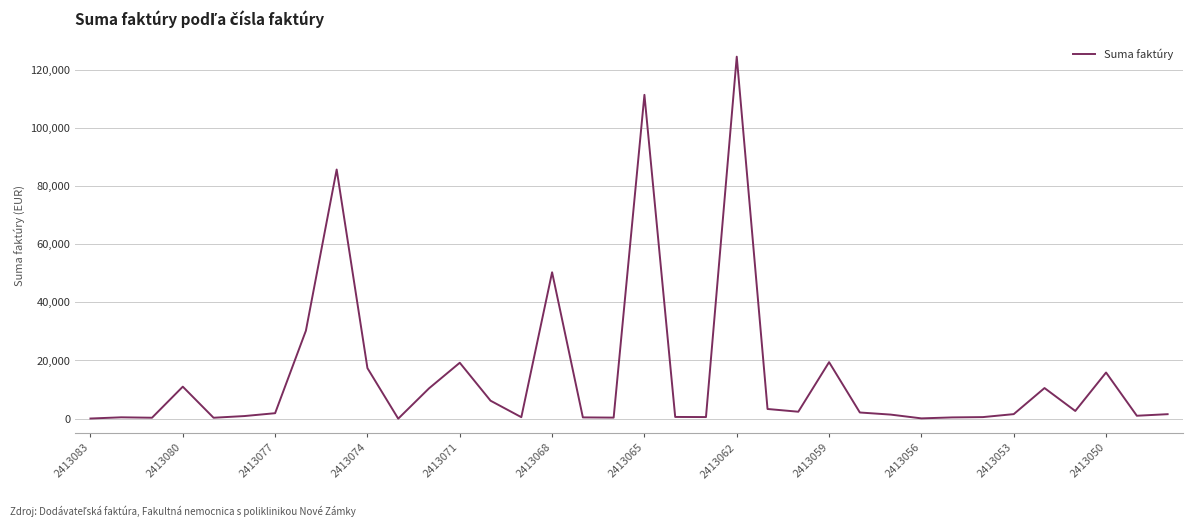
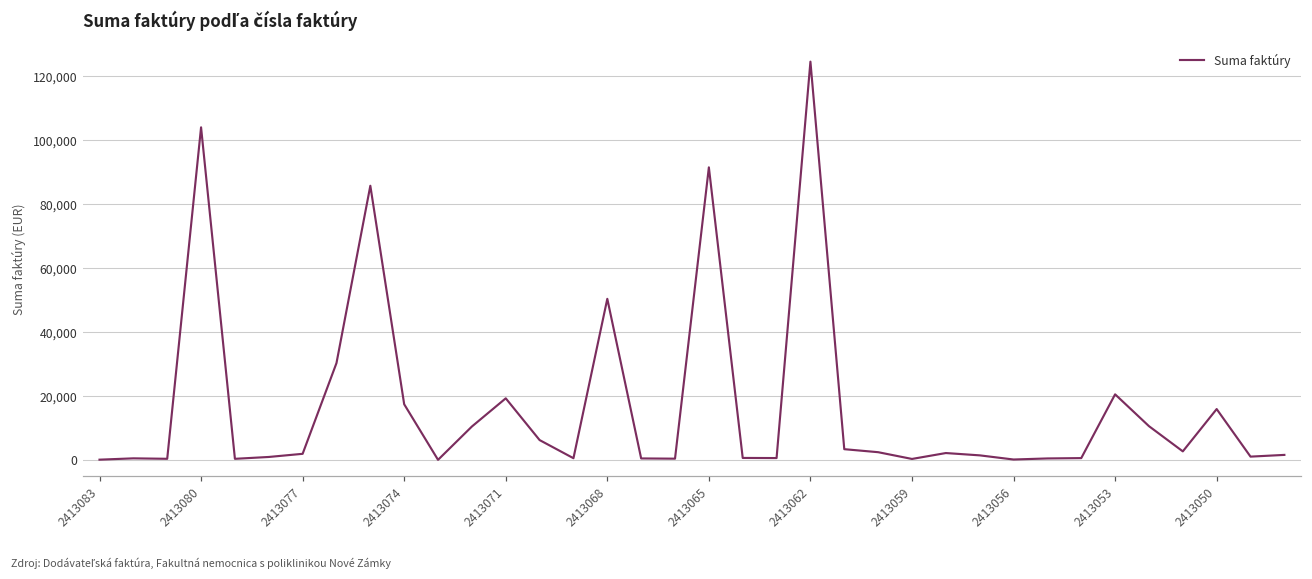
2413080: 11,000 -> 104,000
2413065: 111,000 -> 91,000
2413059: 19,000 -> 0
2413053: 2,000 -> 20,000
